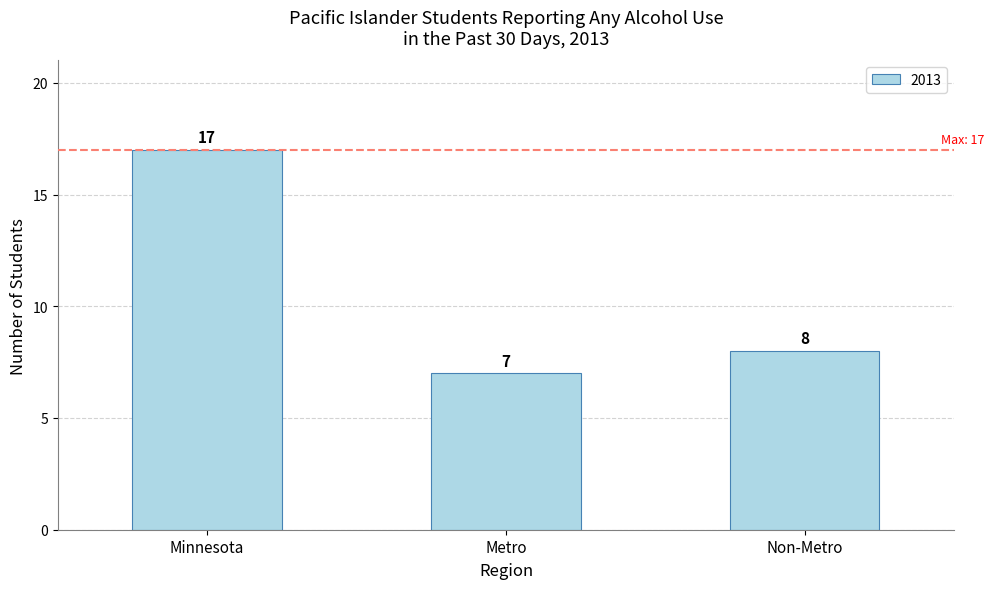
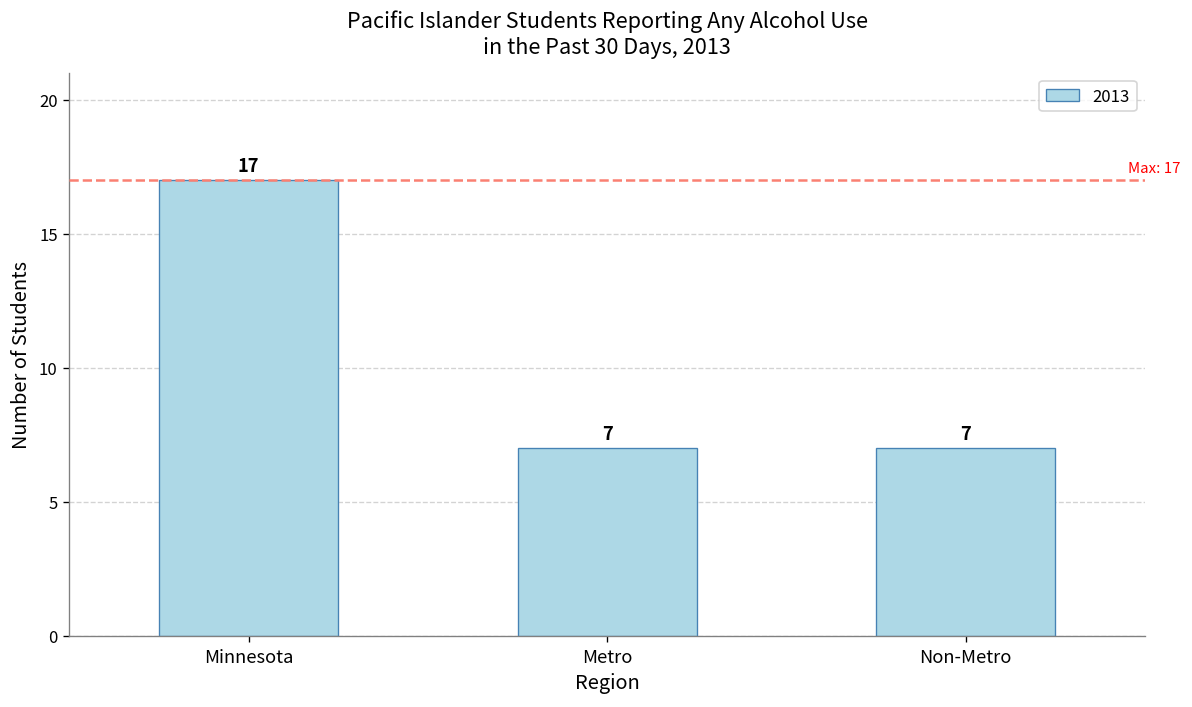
Non-Metro: 8 -> 7
